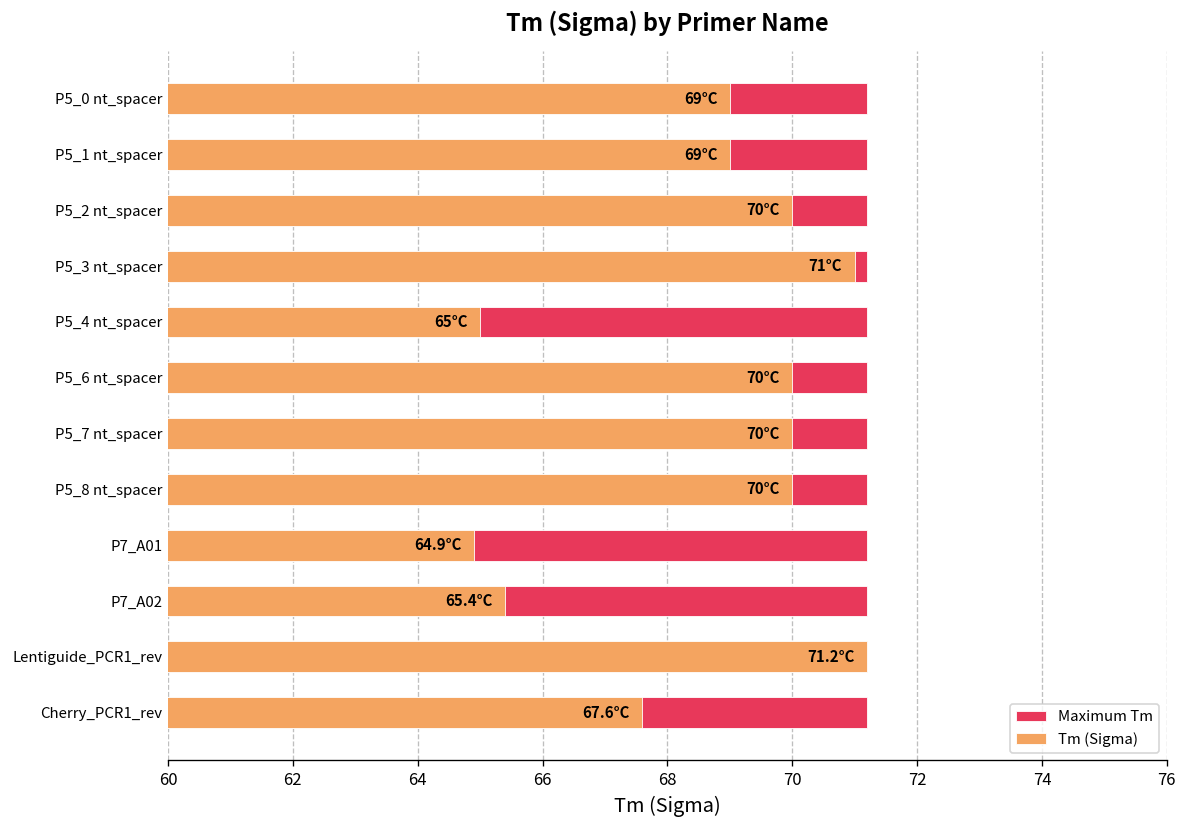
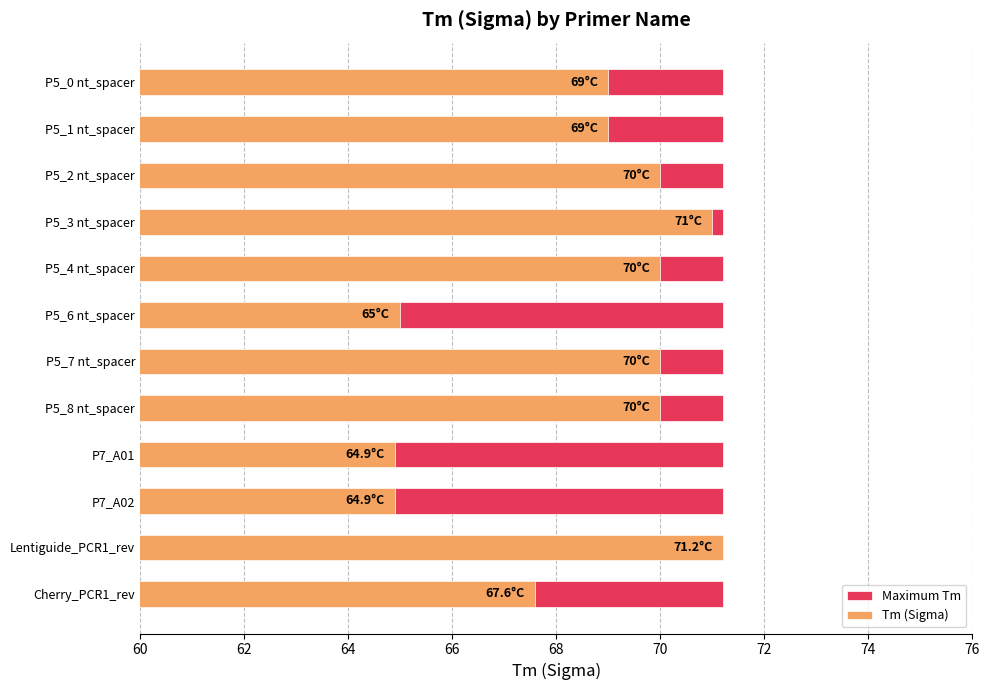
Tm (Sigma), P5_4 nt_spacer: 65°C -> 70°C
Tm (Sigma), P5_6 nt_spacer: 70°C -> 65°C
Tm (Sigma), P7_A02: 65.4°C -> 64.9°C
